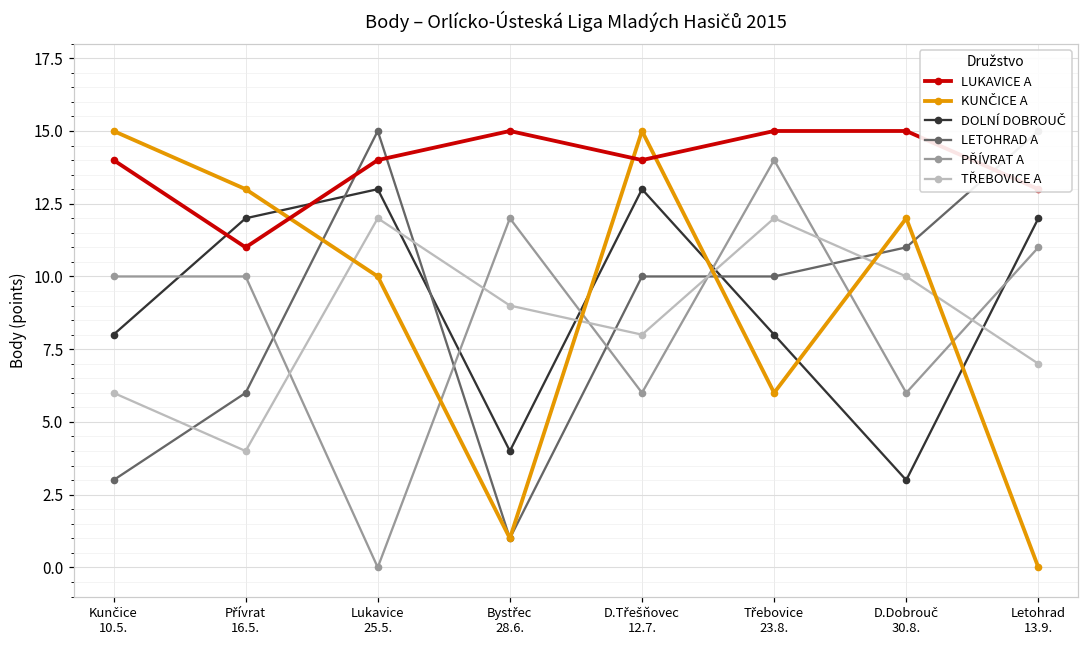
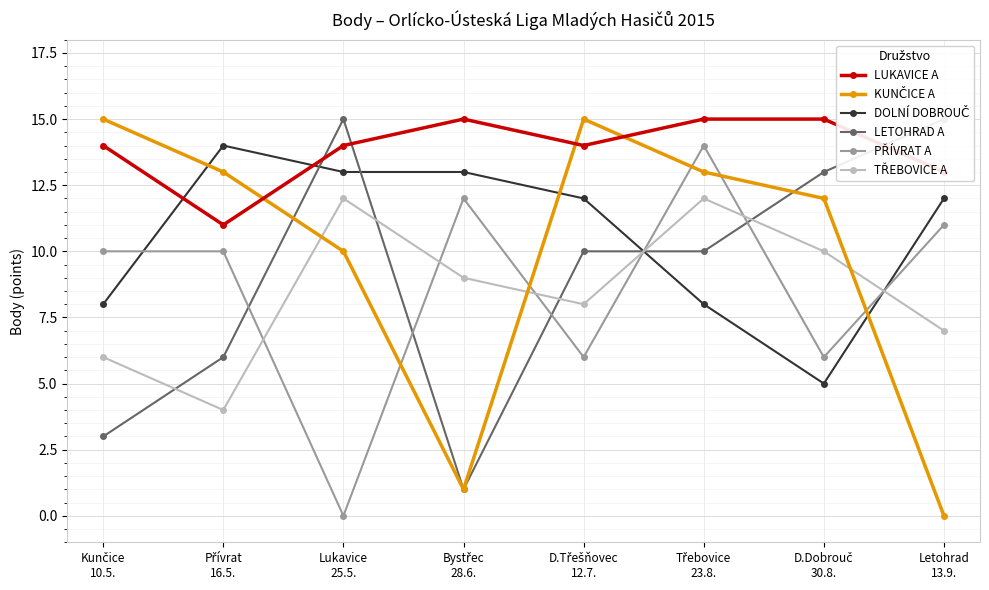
DOLNÍ DOBROUČ, Přívrat 16.5.: 12 -> 14
DOLNÍ DOBROUČ, Bystřec 28.6.: 4 -> 13
DOLNÍ DOBROUČ, D.Třešňovec 12.7.: 13 -> 12
KUNČICE A, Třebovice 23.8.: 6 -> 13
DOLNÍ DOBROUČ, D.Dobrouč 30.8.: 3 -> 5
LETOHRAD A, D.Dobrouč 30.8.: 11 -> 13
